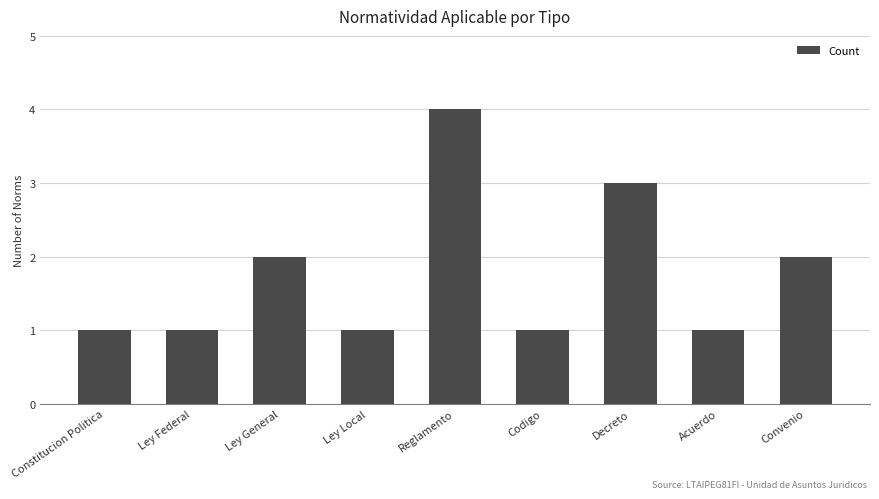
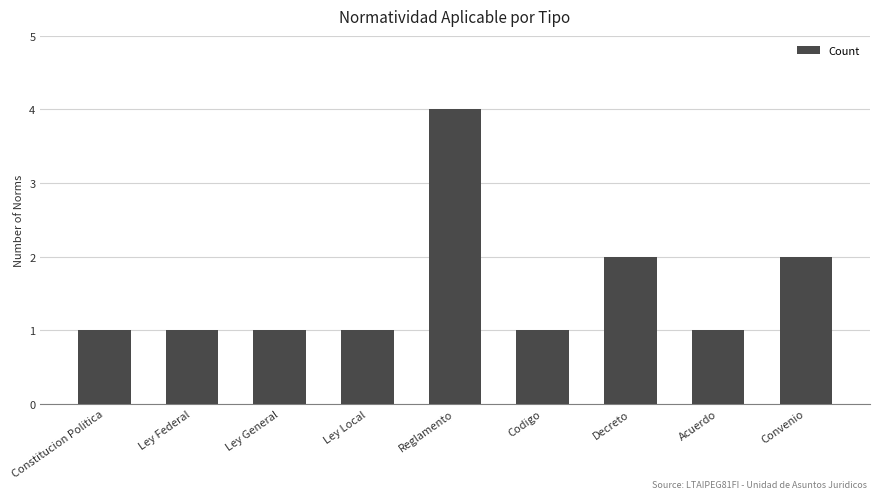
Ley General: 2 -> 1
Decreto: 3 -> 2
